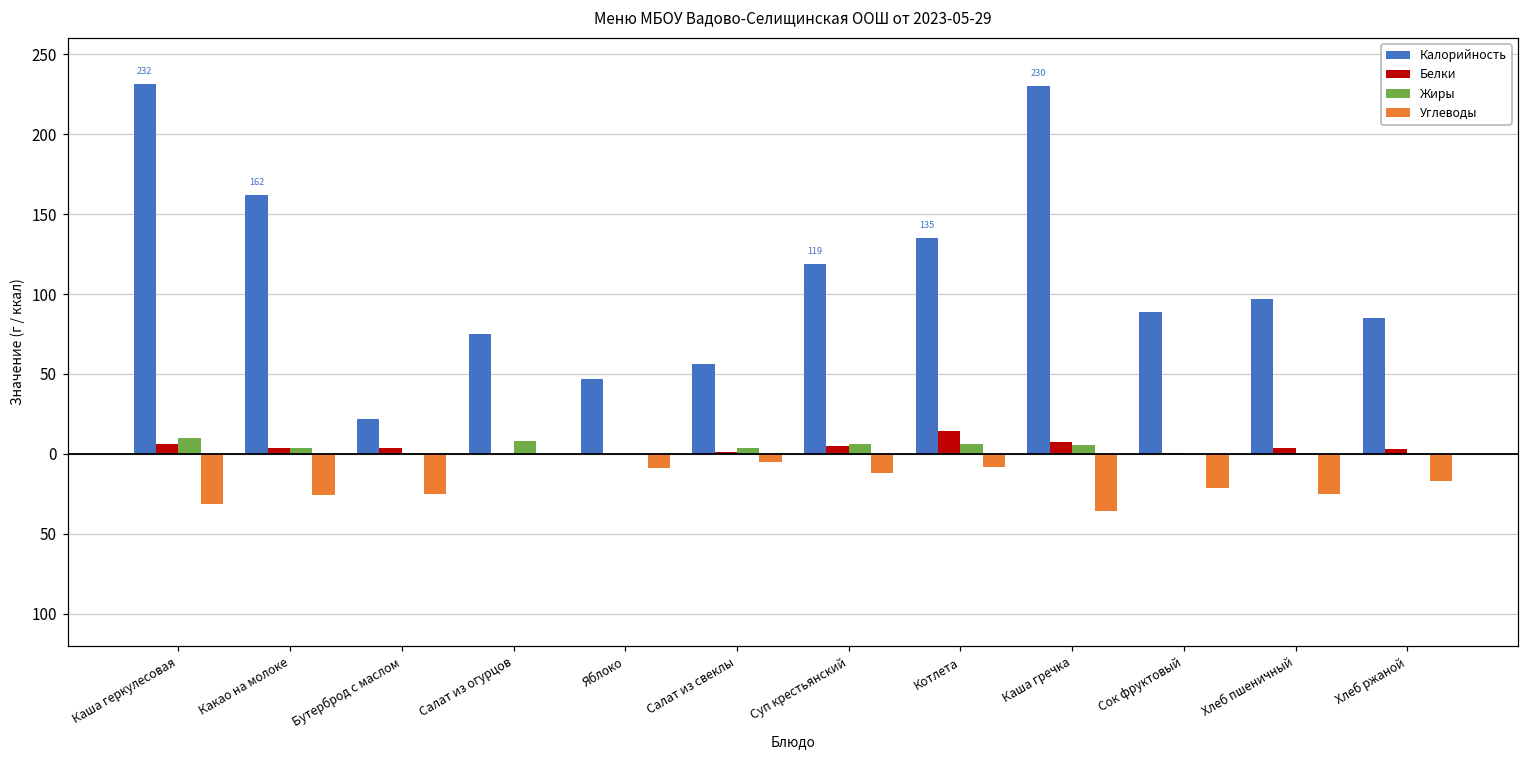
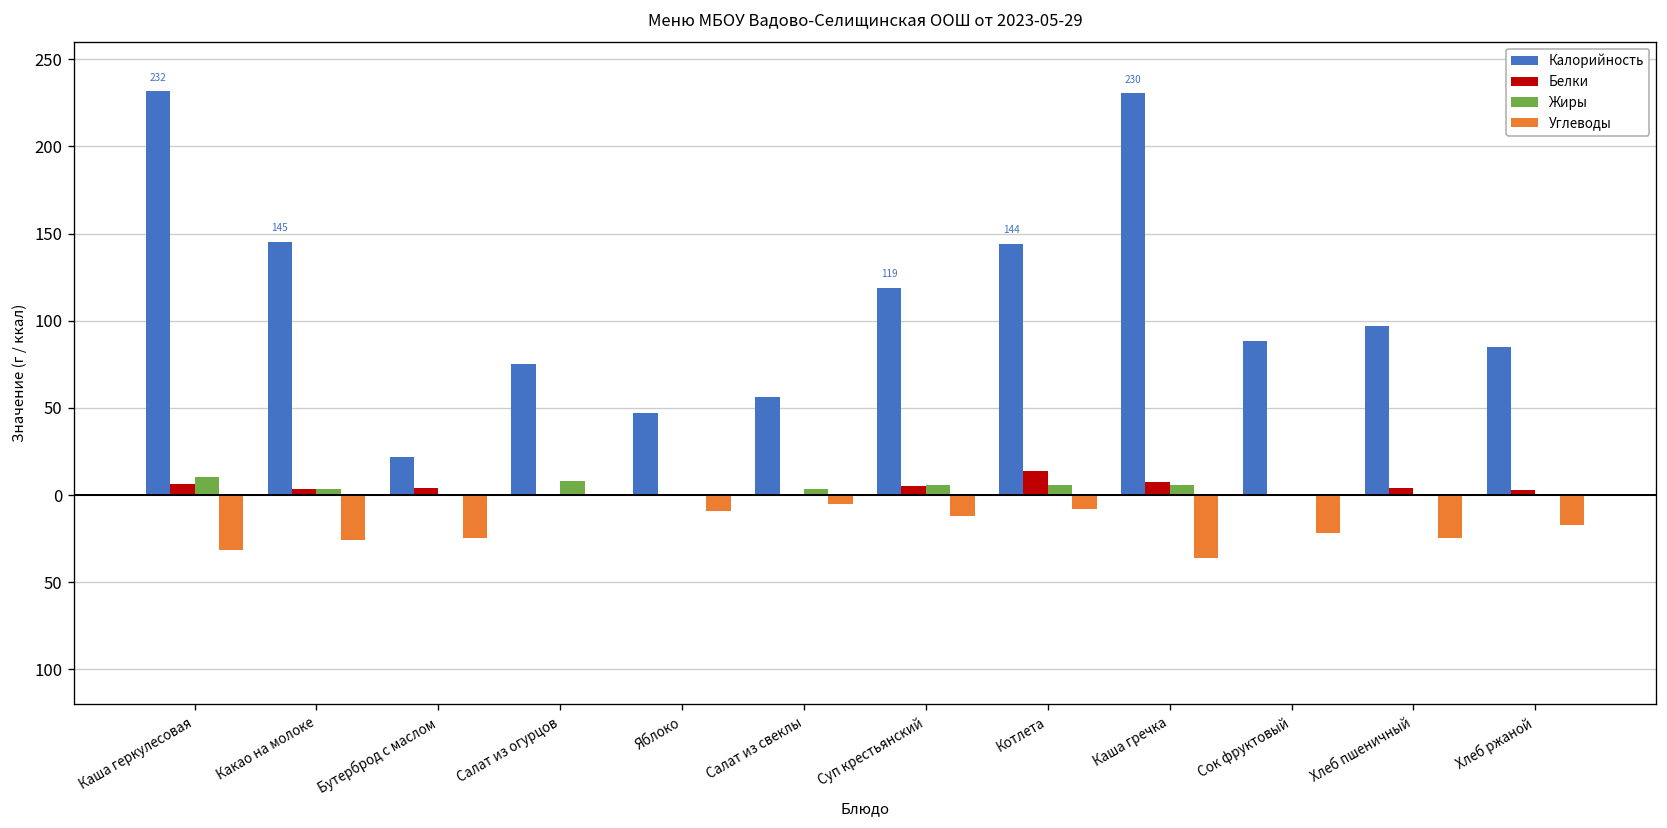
Калорийность, Какао на молоке: 162 -> 145
Калорийность, Котлета: 135 -> 144
